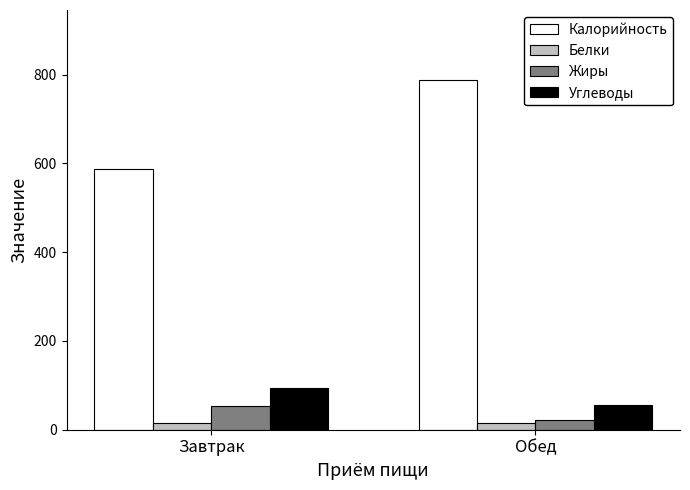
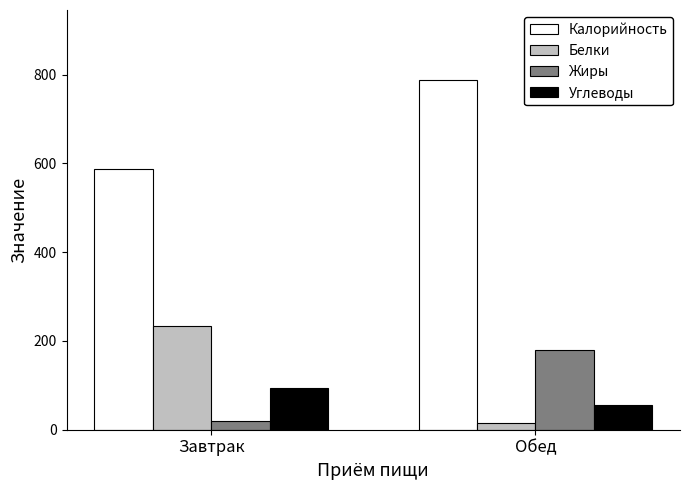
Белки, Завтрак: 10 -> 230
Жиры, Завтрак: 50 -> 20
Жиры, Обед: 20 -> 180
